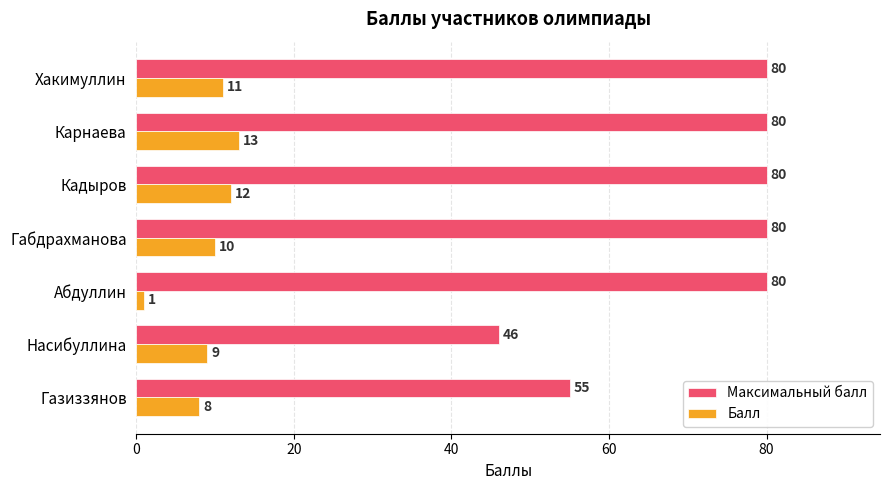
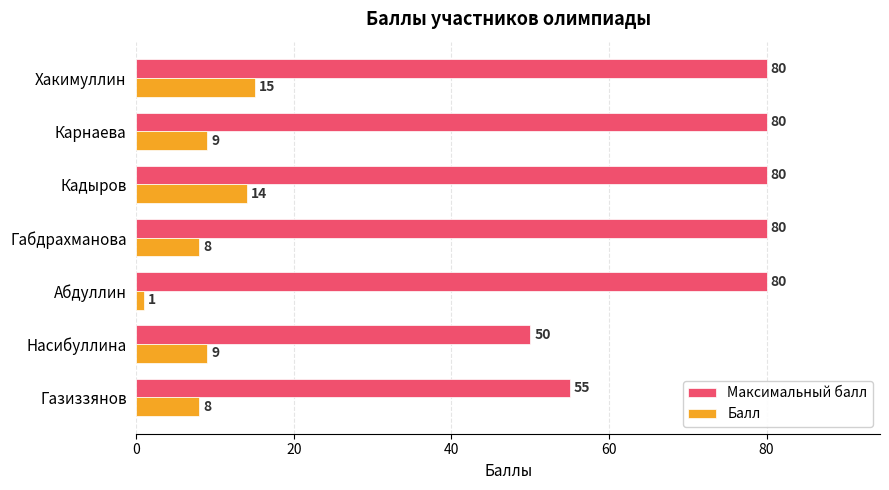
Балл, Хакимуллин: 11 -> 15
Балл, Карнаева: 13 -> 9
Балл, Кадыров: 12 -> 14
Балл, Габдрахманова: 10 -> 8
Максимальный балл, Насибуллина: 46 -> 50
